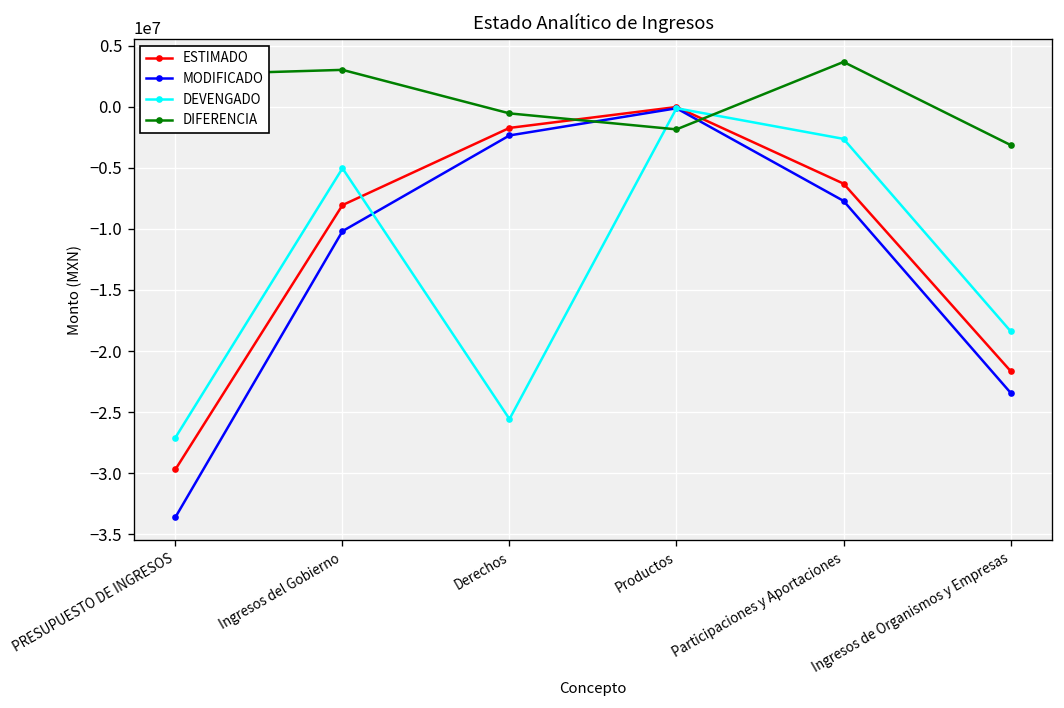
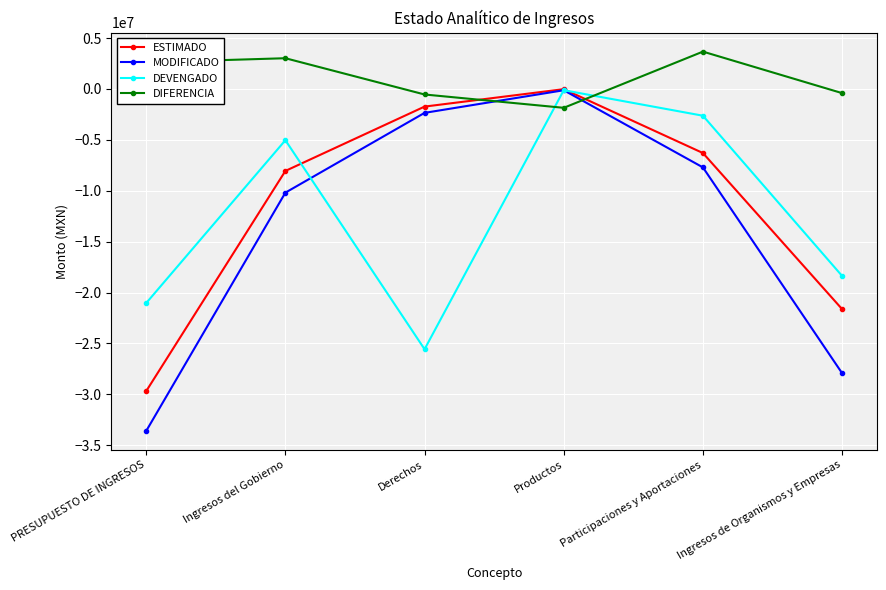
DEVENGADO, PRESUPUESTO DE INGRESOS: -27100000 -> -21000000
MODIFICADO, Ingresos de Organismos y Empresas: -23400000 -> -27900000
DIFERENCIA, Ingresos de Organismos y Empresas: -3100000 -> -400000
